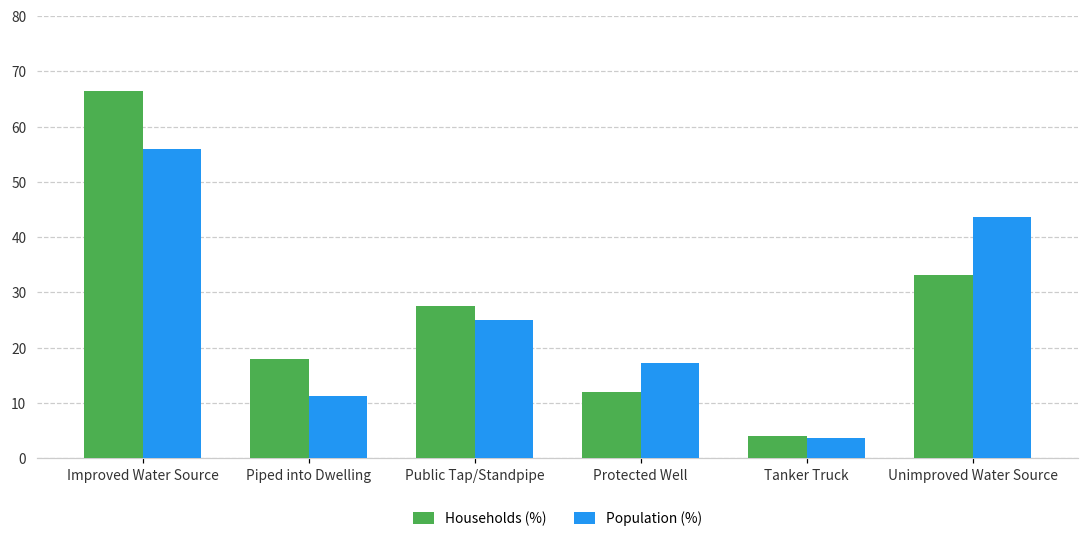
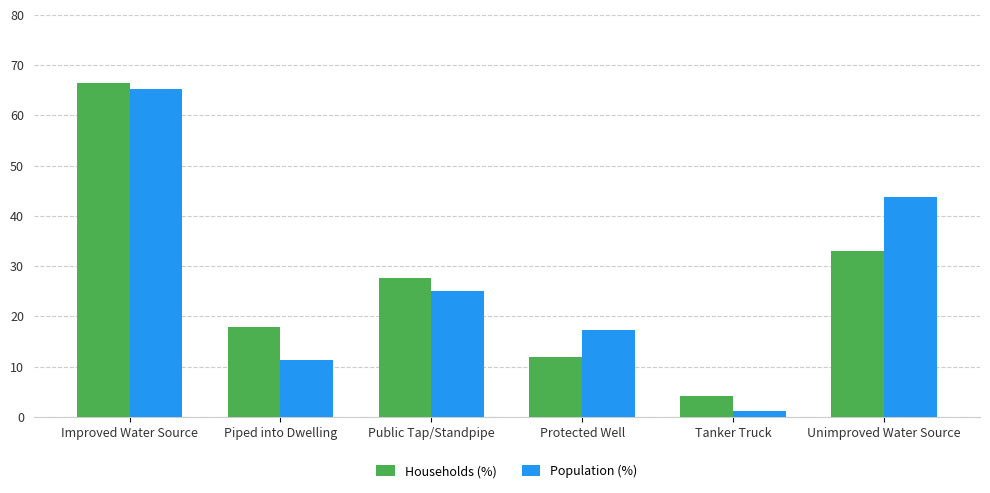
Population (%), Improved Water Source: 56 -> 65
Population (%), Tanker Truck: 4 -> 1
